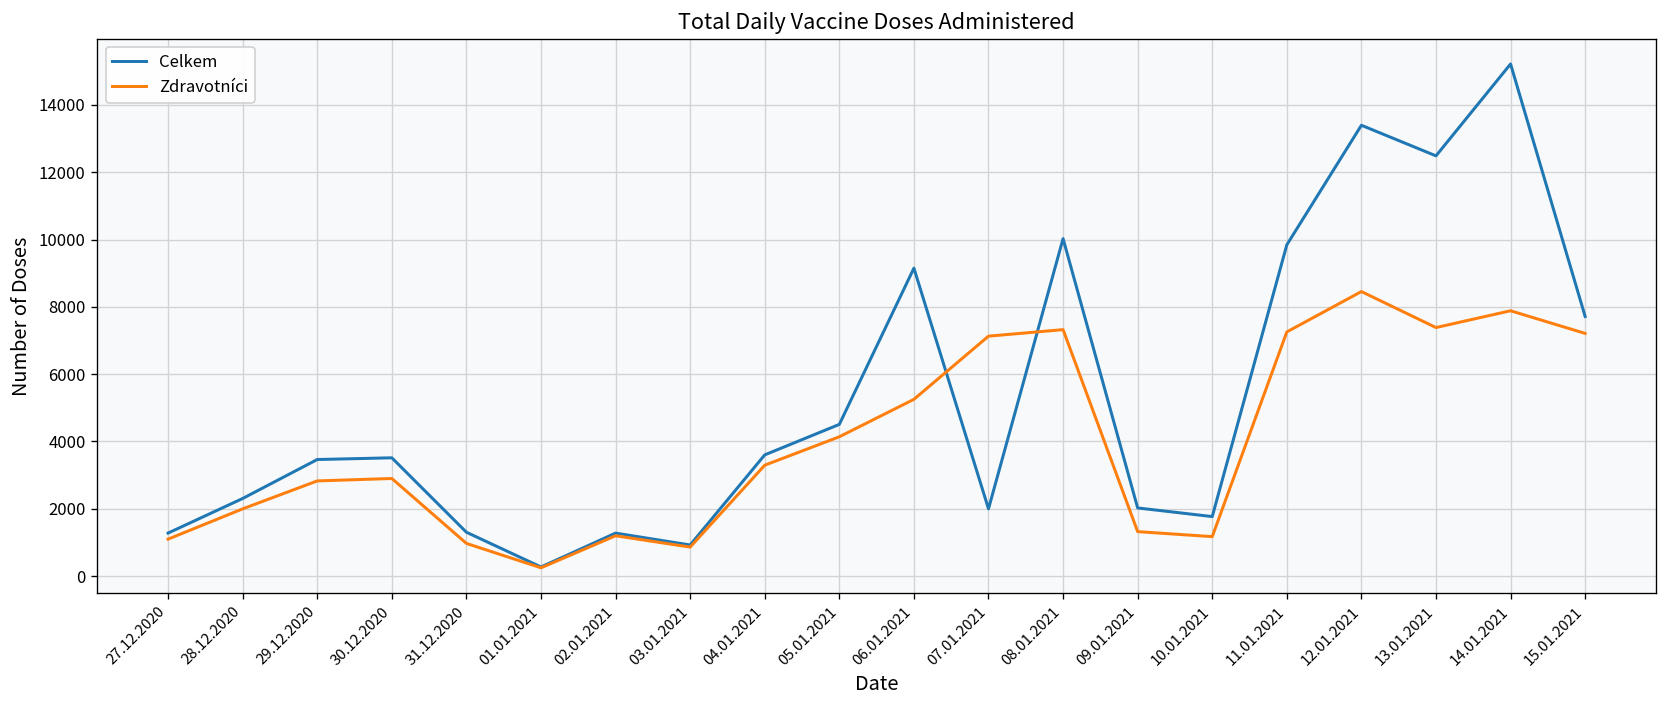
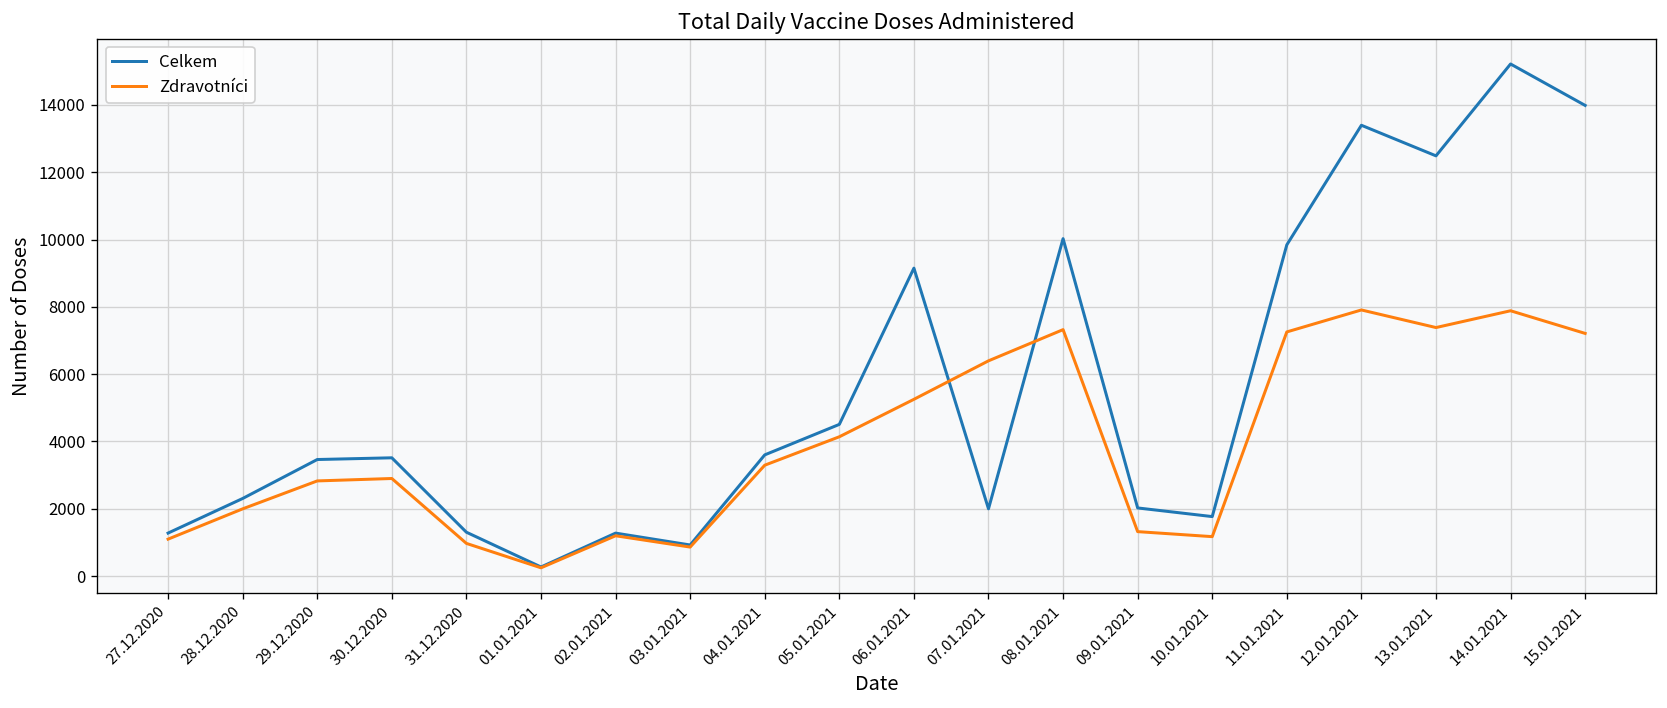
Zdravotníci, 07.01.2021: 7100 -> 6400
Zdravotníci, 12.01.2021: 8500 -> 7900
Celkem, 15.01.2021: 7700 -> 14000
